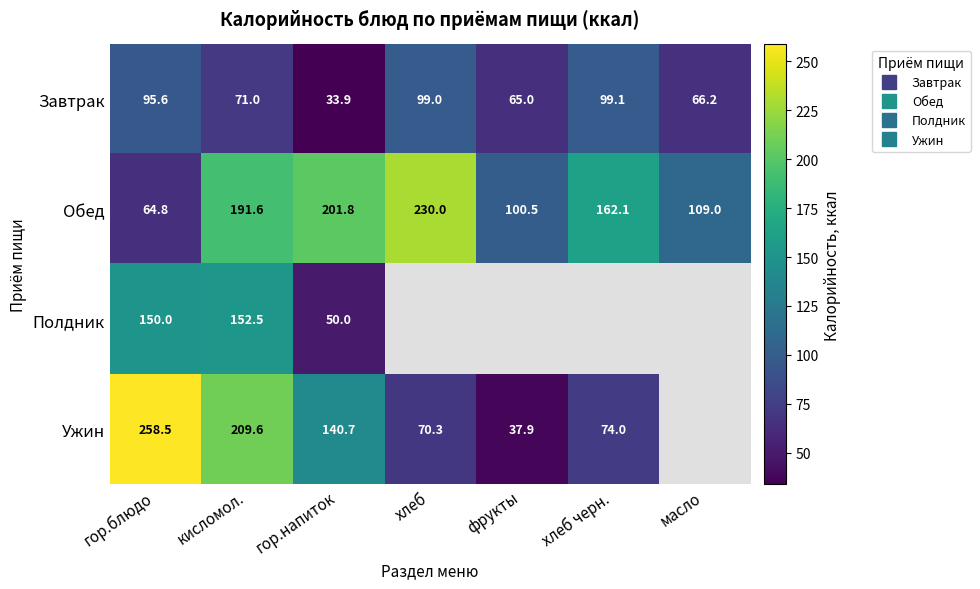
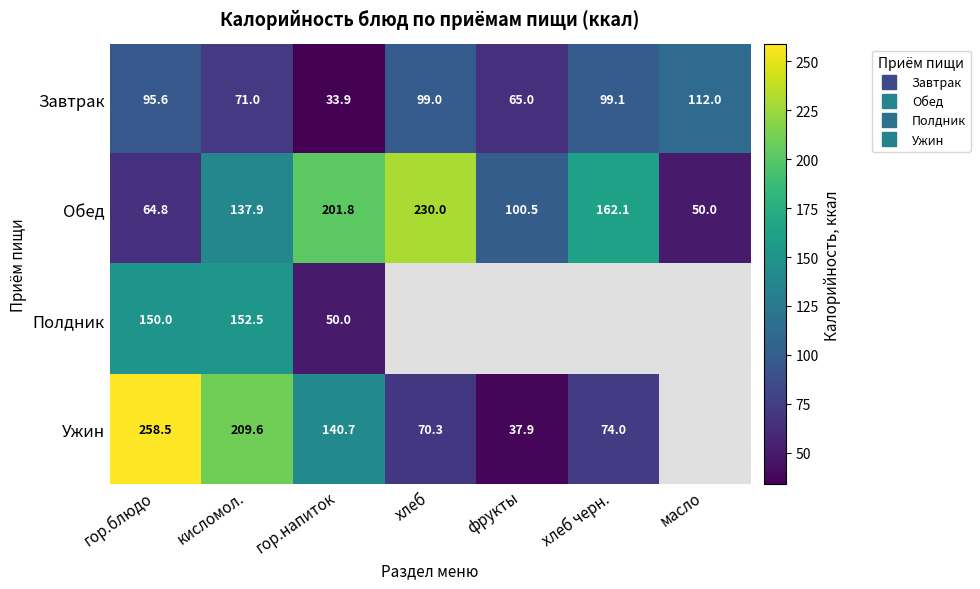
Завтрак, масло: 66.2 -> 112.0
Обед, кисломол.: 191.6 -> 137.9
Обед, масло: 109.0 -> 50.0
